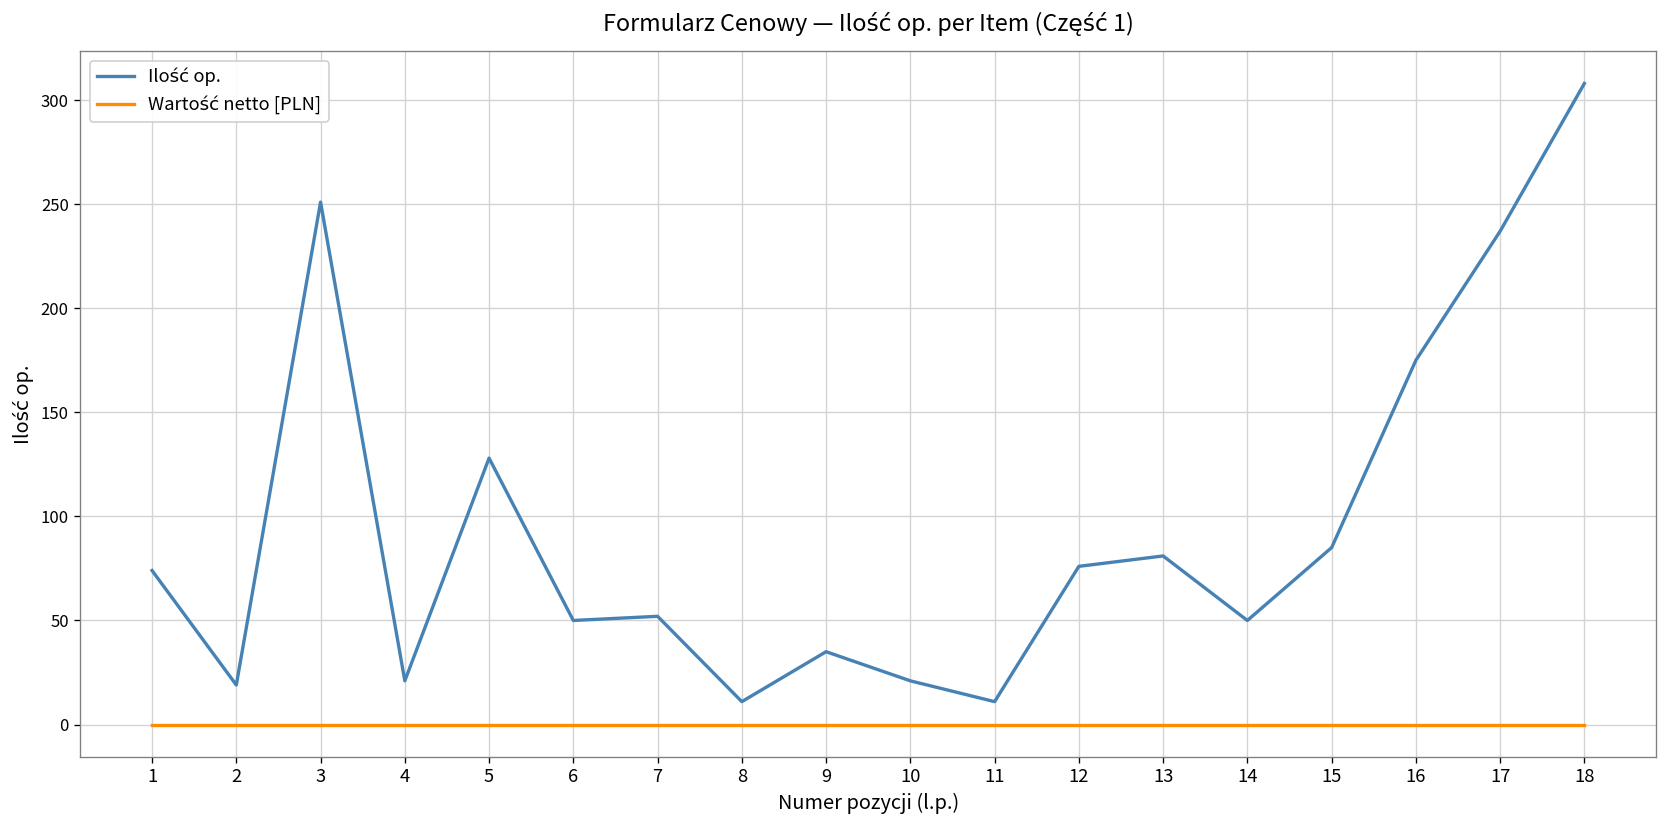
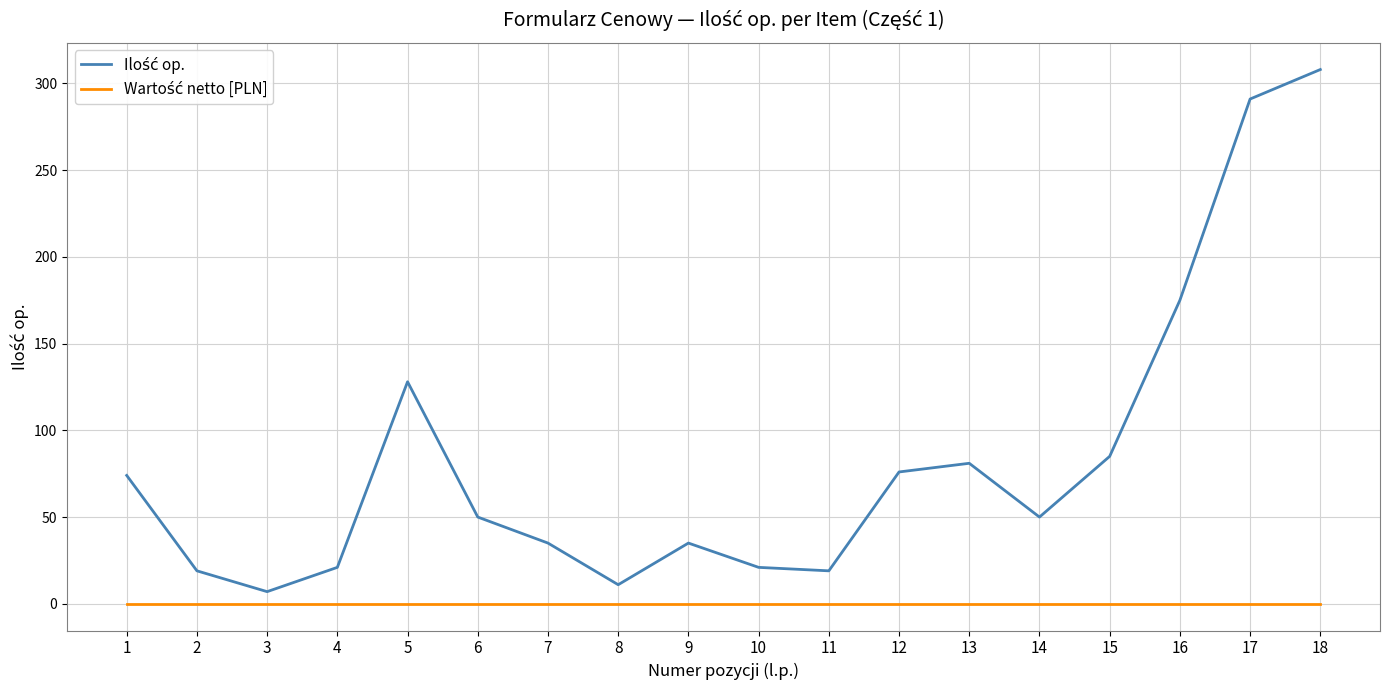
Ilość op., 3: 251 -> 7
Ilość op., 7: 52 -> 35
Ilość op., 11: 11 -> 19
Ilość op., 17: 237 -> 291
